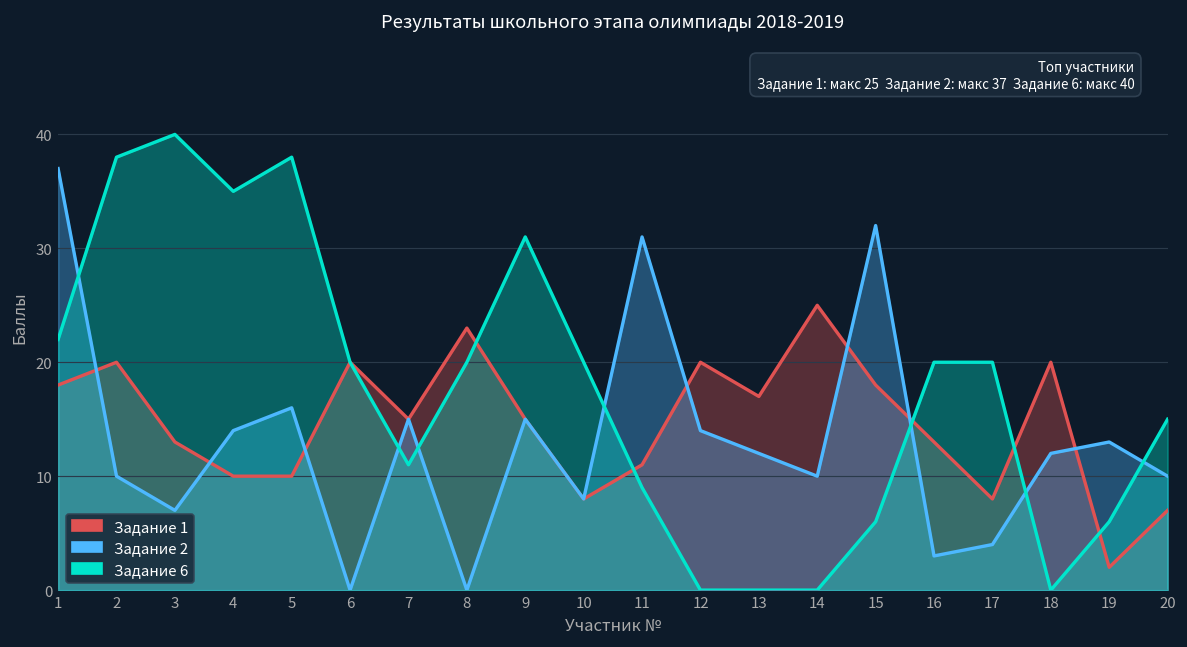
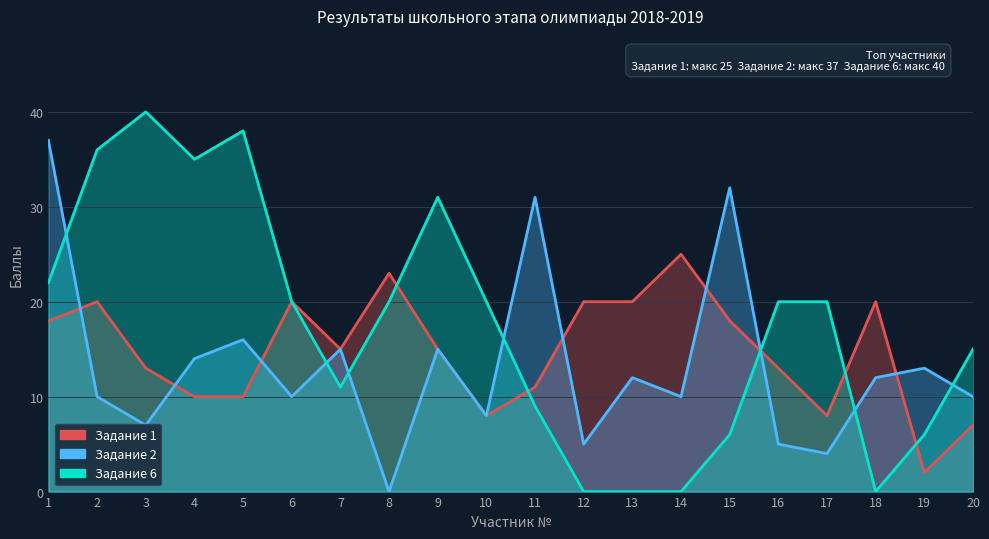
Задание 6, 2: 38 -> 36
Задание 2, 6: 0 -> 10
Задание 2, 12: 14 -> 5
Задание 1, 13: 17 -> 20
Задание 2, 16: 3 -> 5
